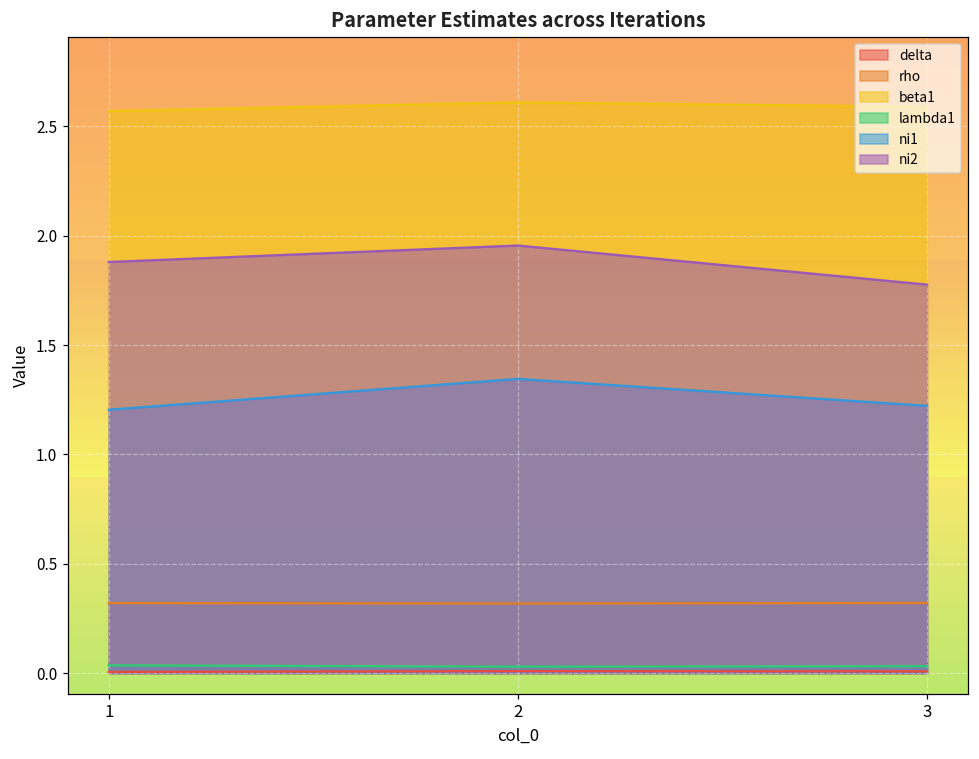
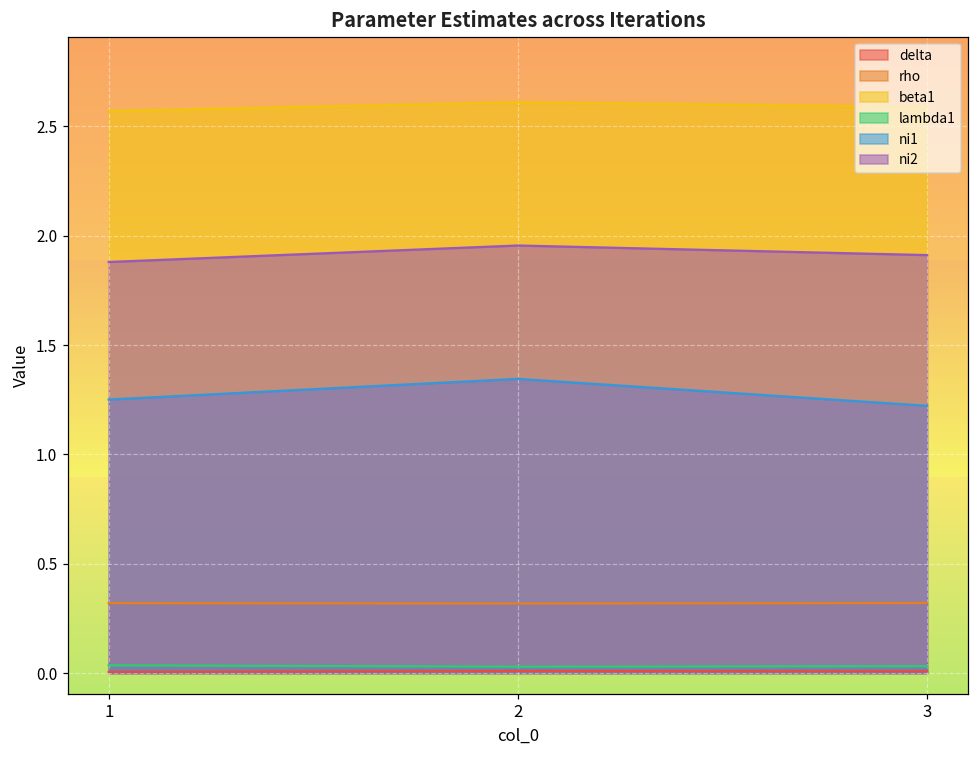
ni1, 1: 1.20 -> 1.25
ni2, 3: 1.78 -> 1.91
